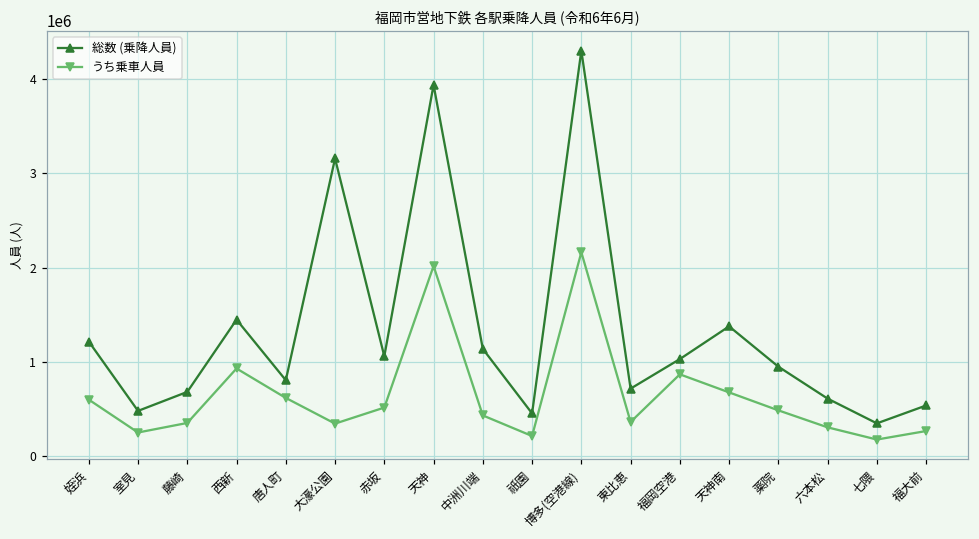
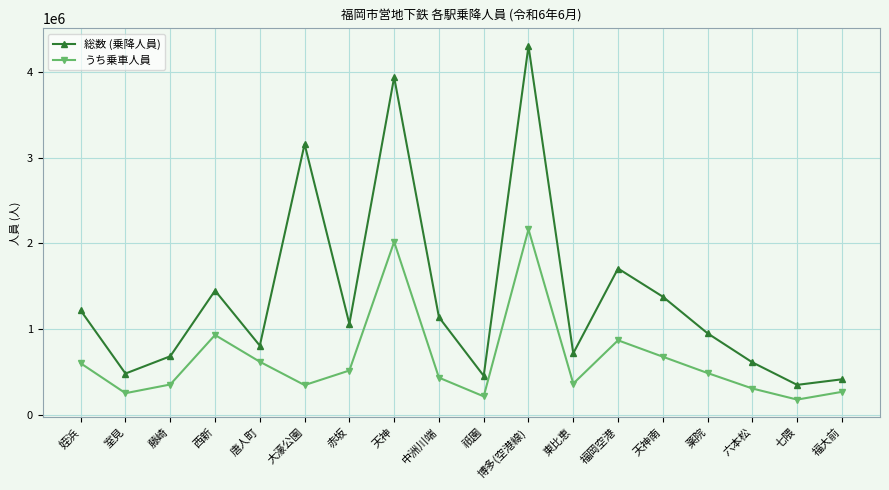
総数 (乗降人員), 福岡空港: 1000000 -> 1700000
総数 (乗降人員), 福大前: 500000 -> 400000
